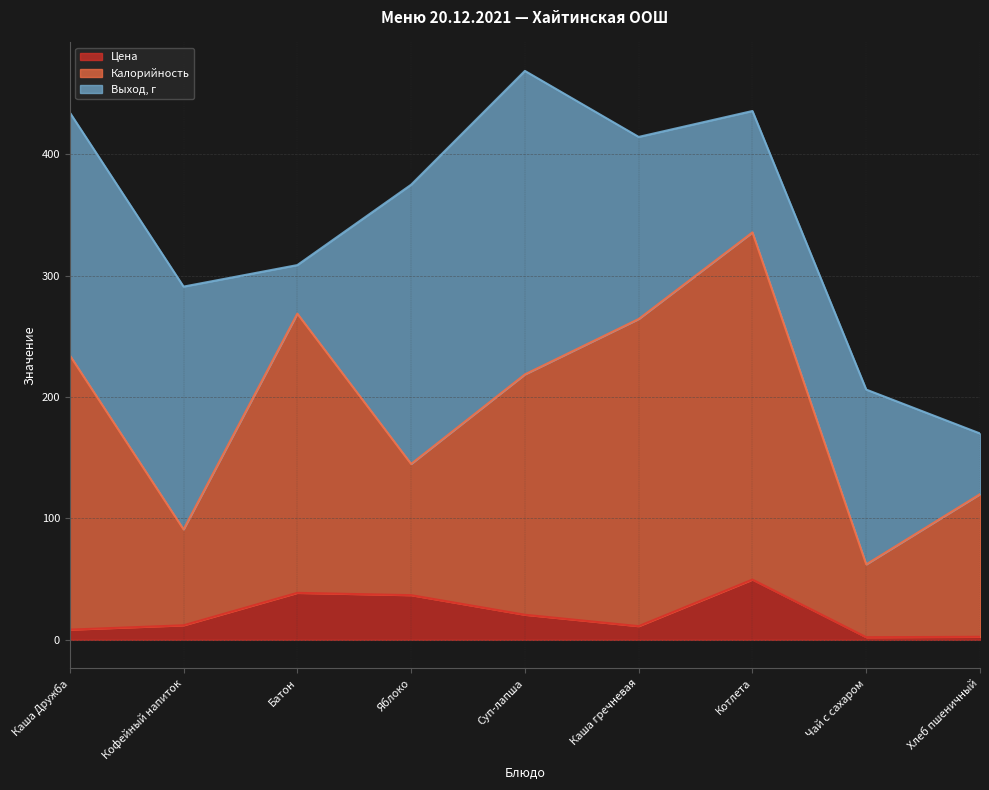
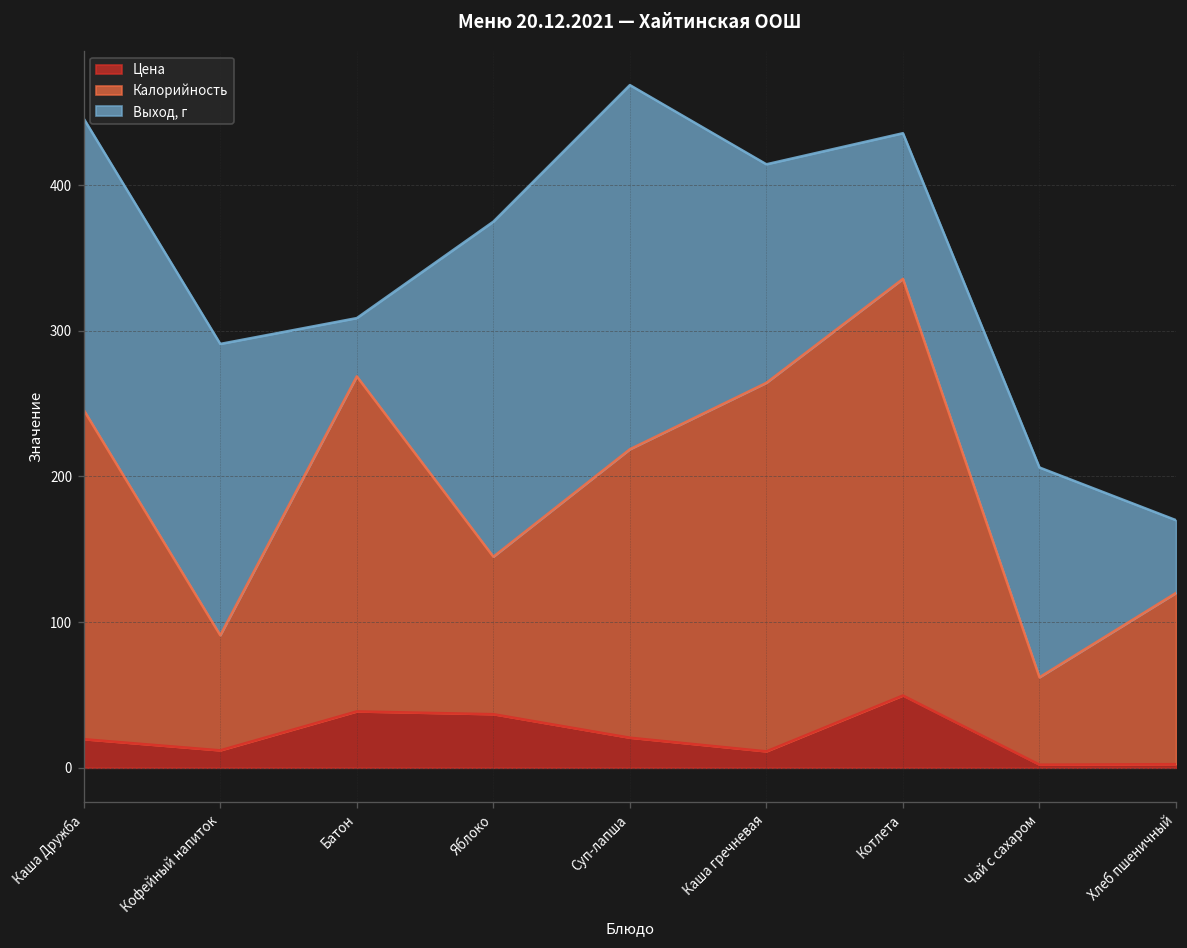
Цена, Каша Дружба: 8 -> 20
